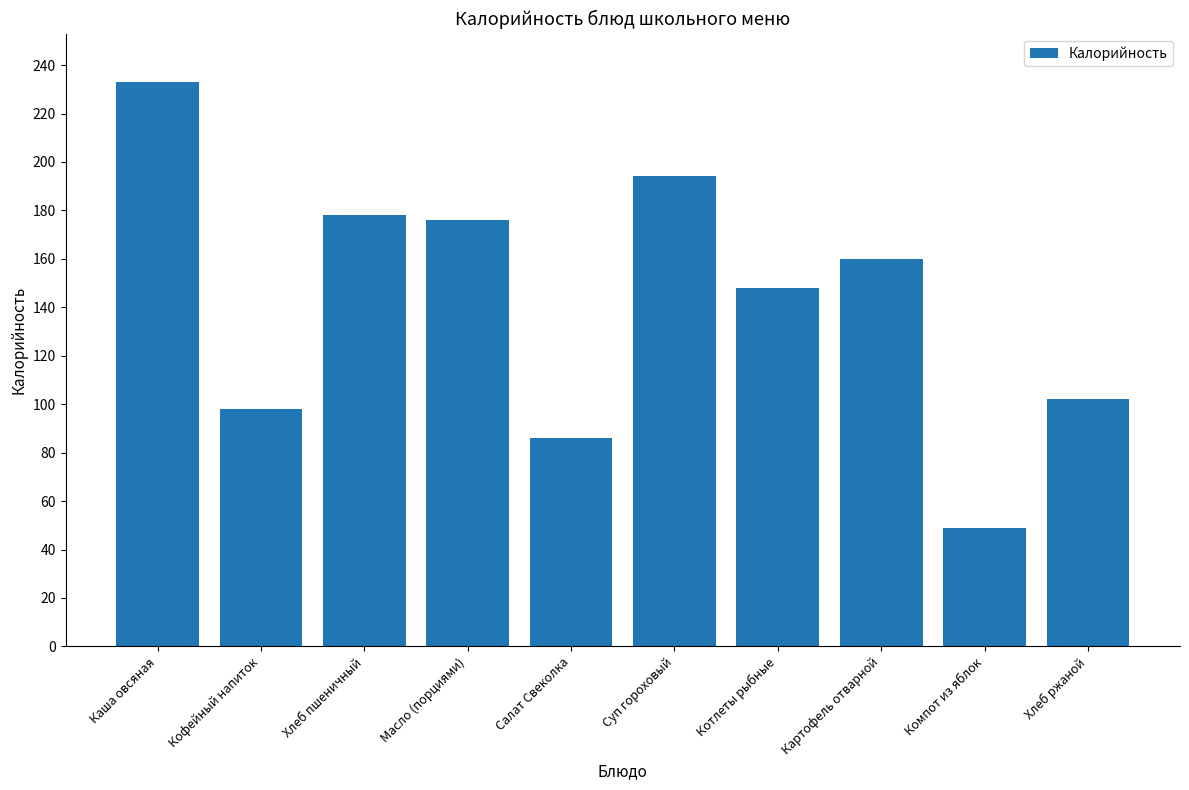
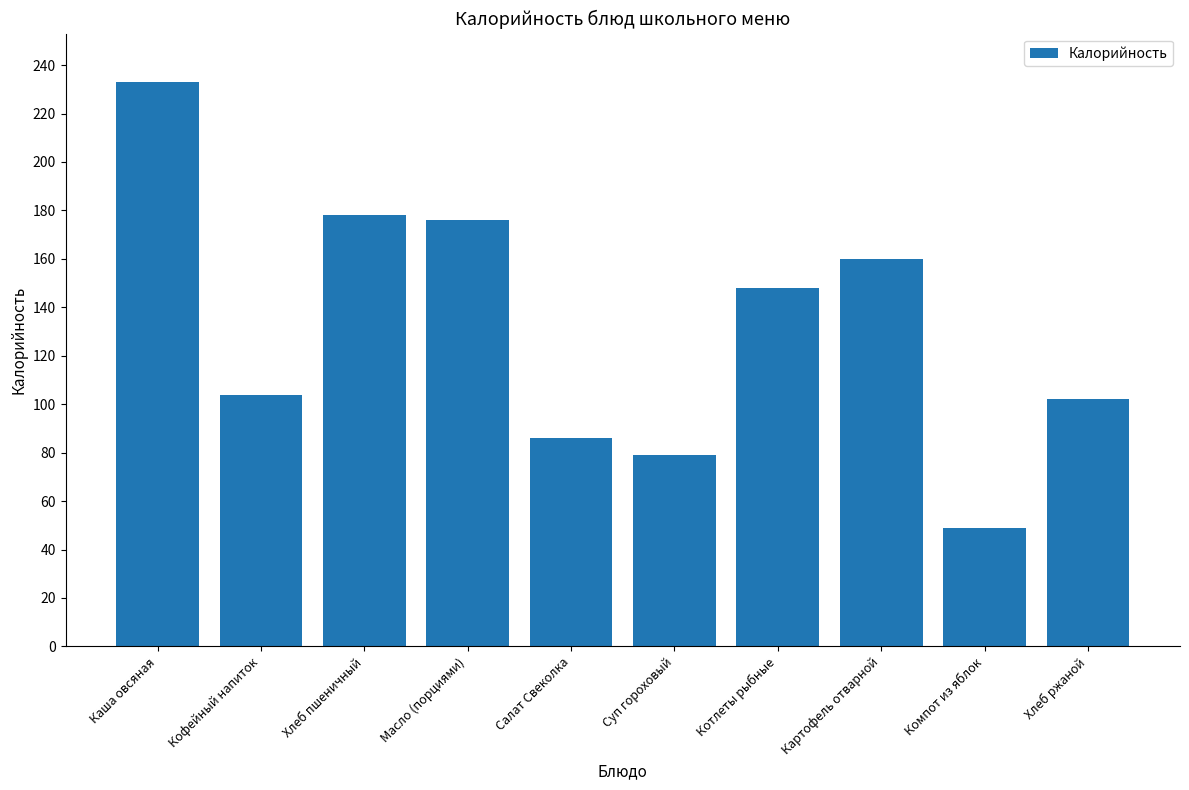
Кофейный напиток: 98 -> 104
Суп гороховый: 194 -> 79
